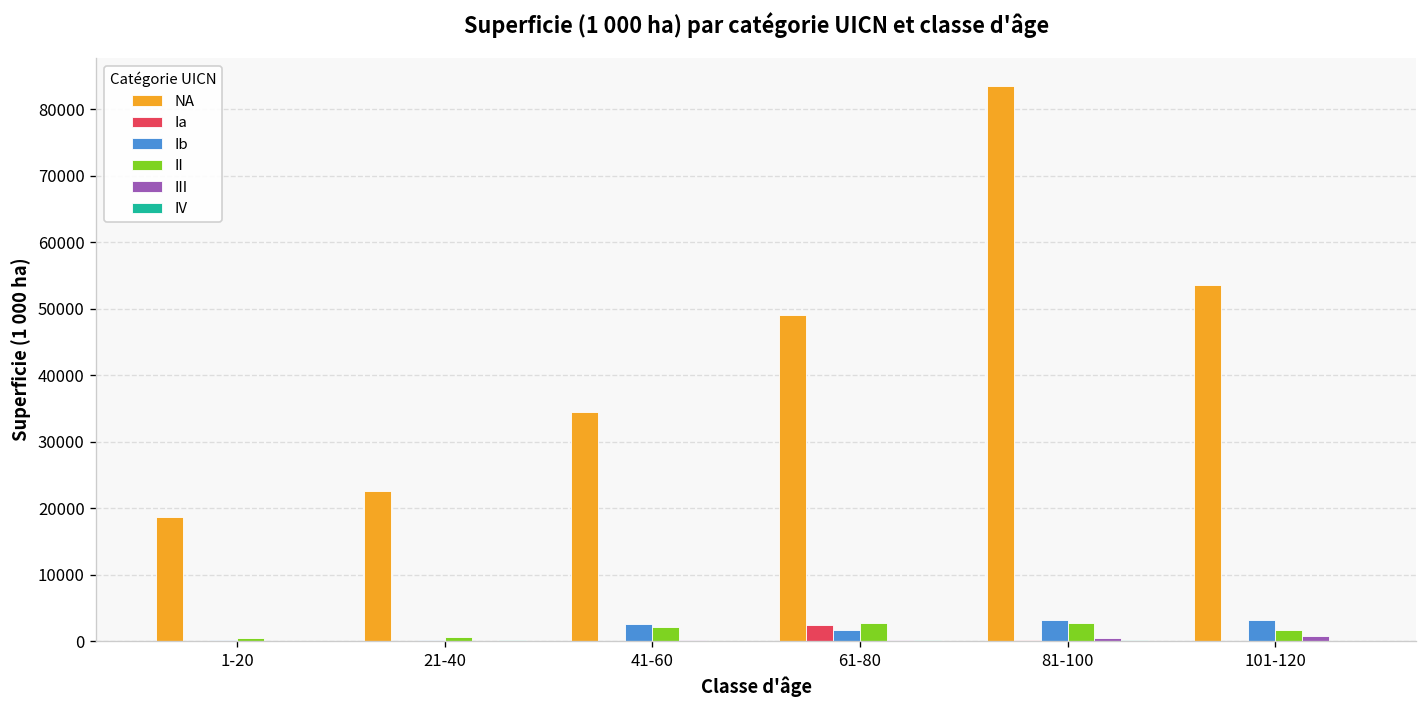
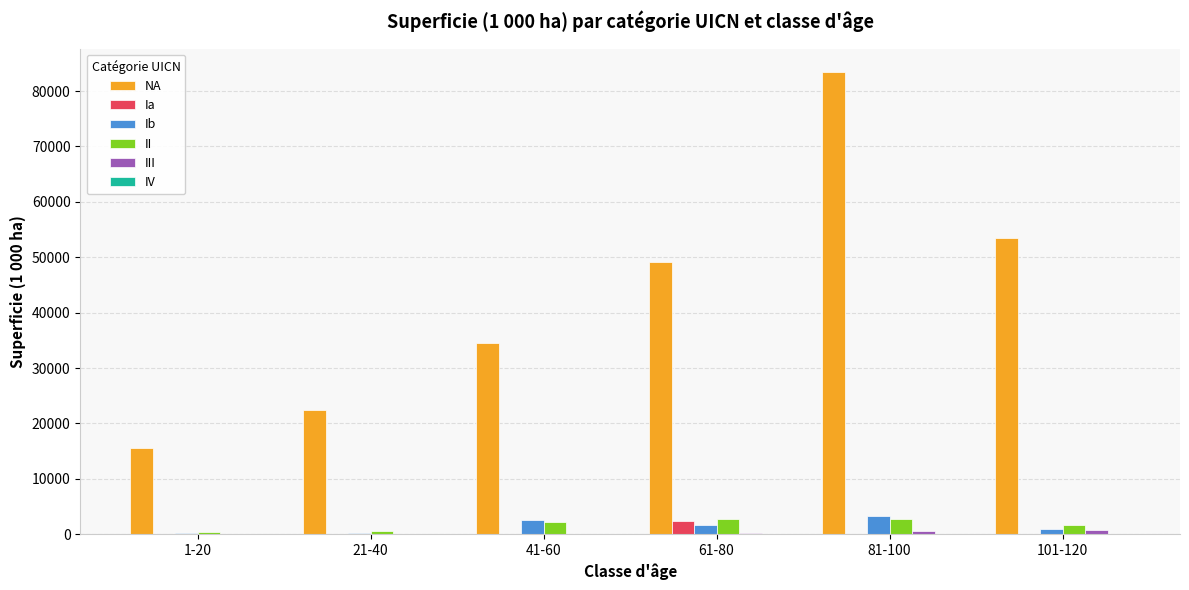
NA, 1-20: 19000 -> 15000
Ib, 101-120: 3000 -> 1000
